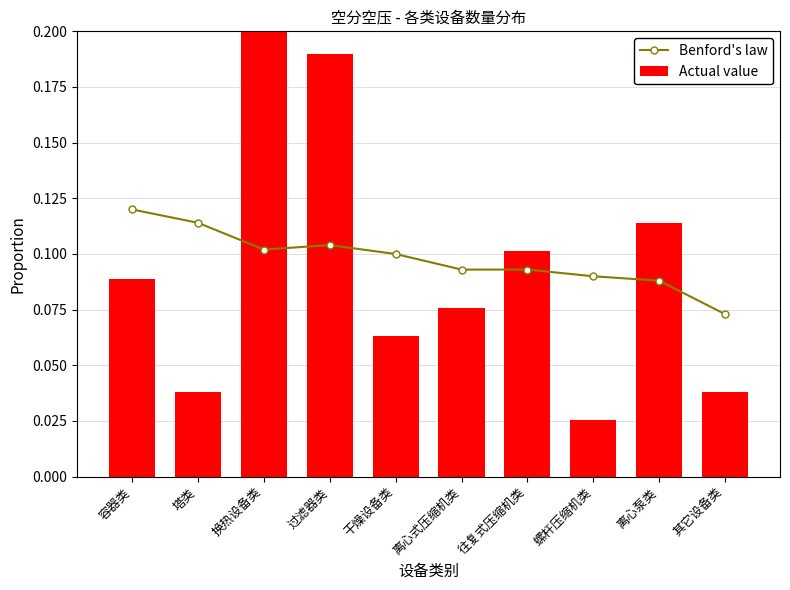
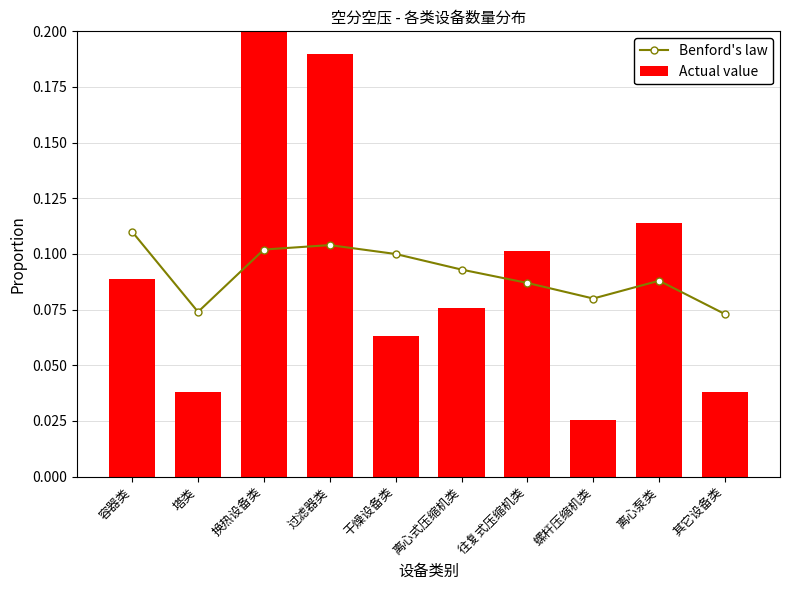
Benford's law, 容器类: 0.12 -> 0.11
Benford's law, 塔类: 0.114 -> 0.074
Benford's law, 往复式压缩机类: 0.093 -> 0.087
Benford's law, 螺杆压缩机类: 0.09 -> 0.08
